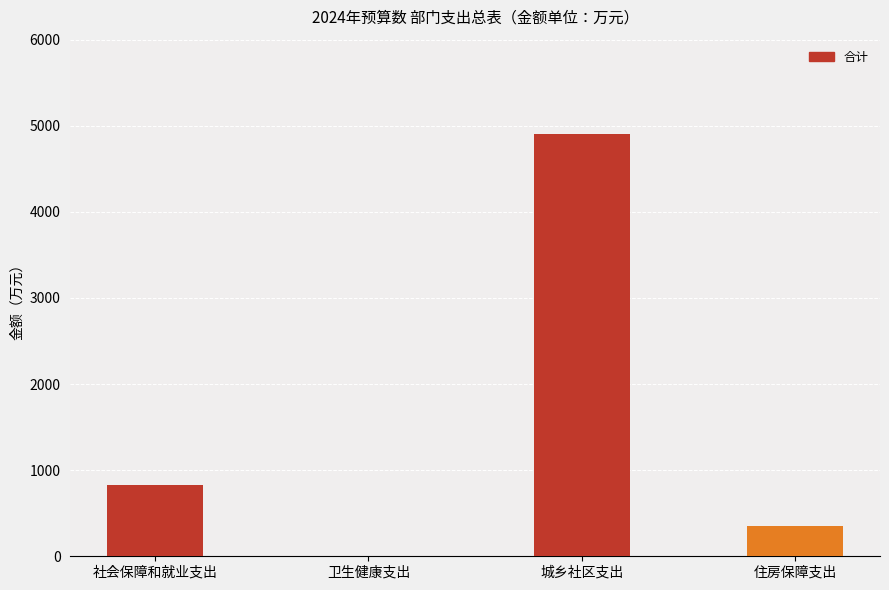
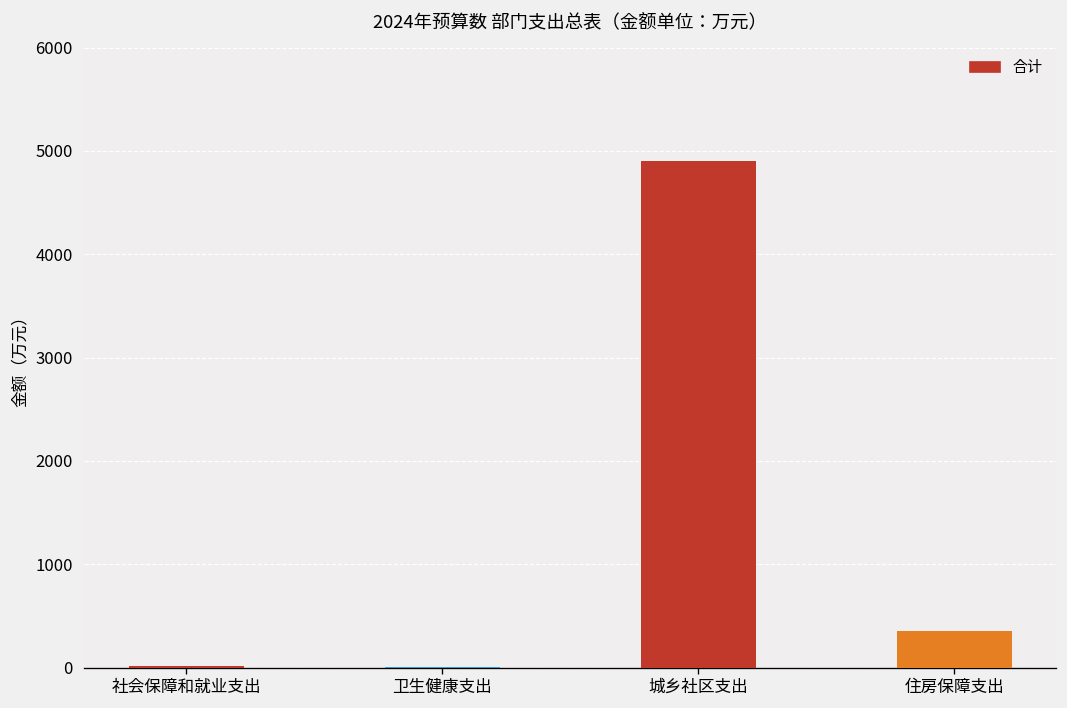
社会保障和就业支出: 800 -> 0
